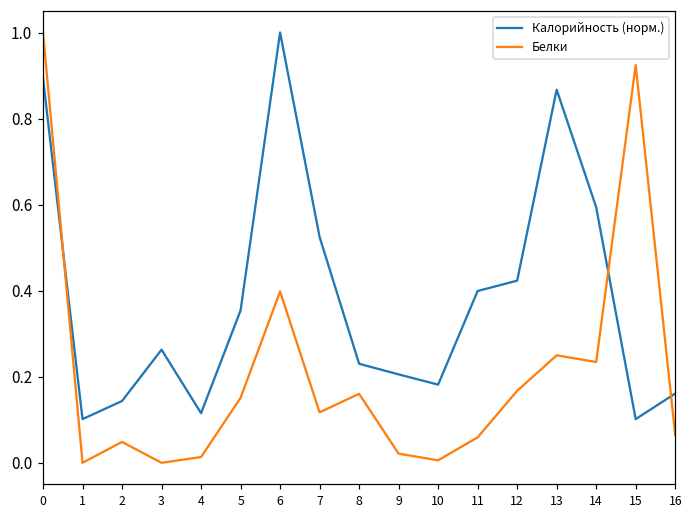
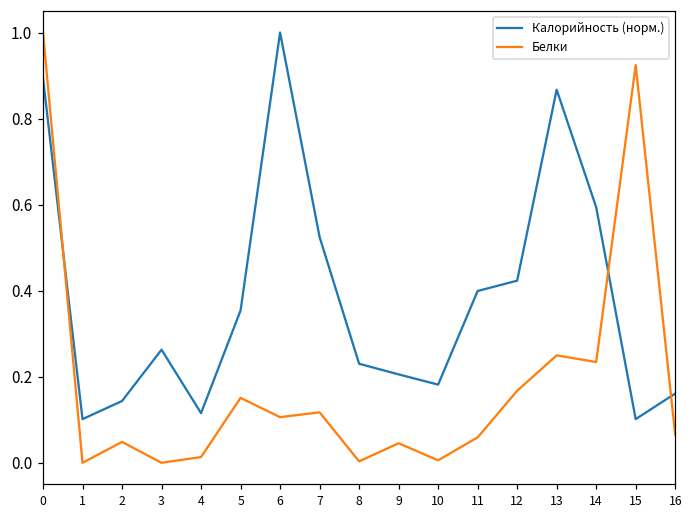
Белки, 6: 0.40 -> 0.11
Белки, 8: 0.16 -> 0.00
Белки, 9: 0.02 -> 0.05
